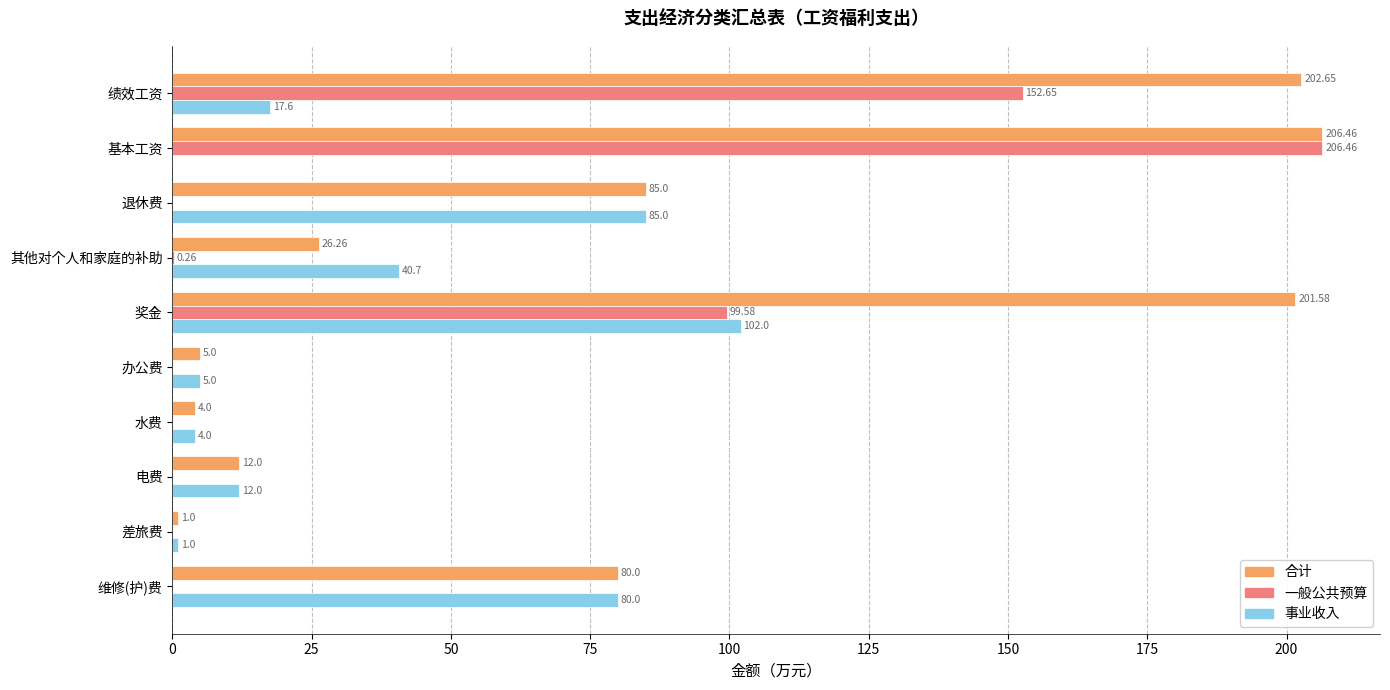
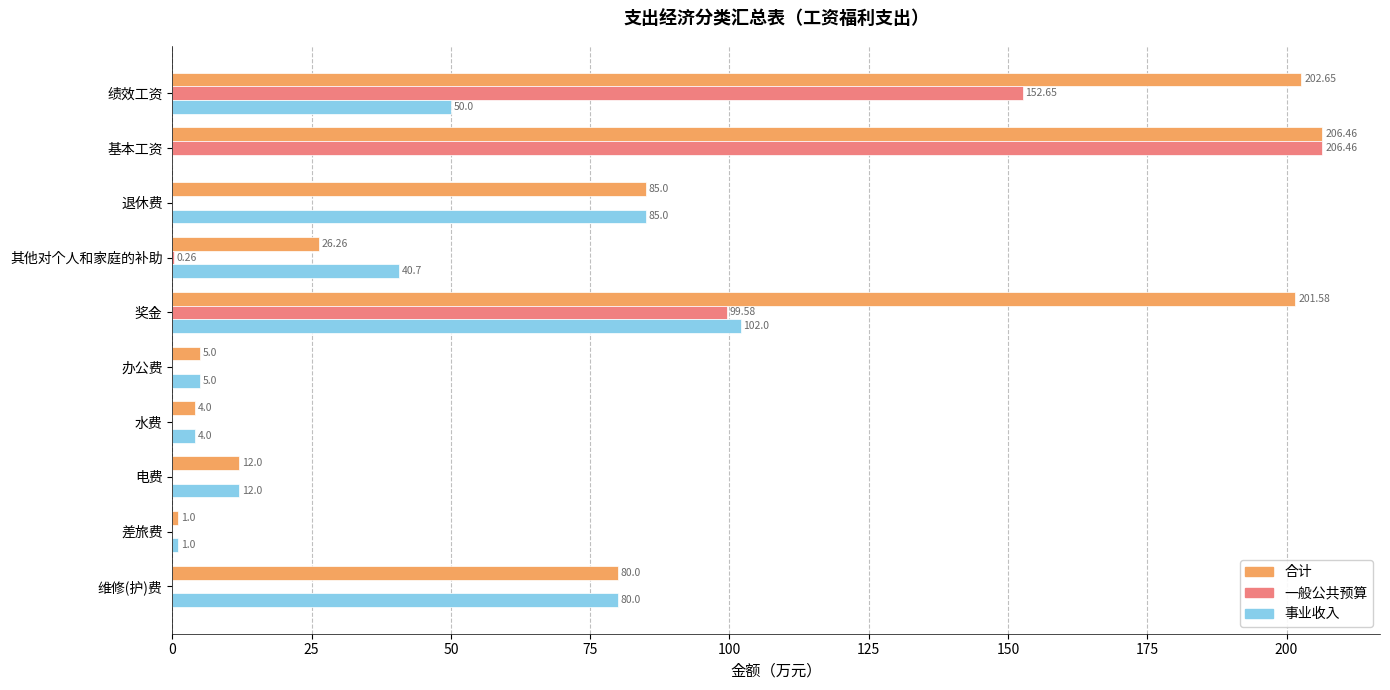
事业收入, 绩效工资: 17.6 -> 50.0
